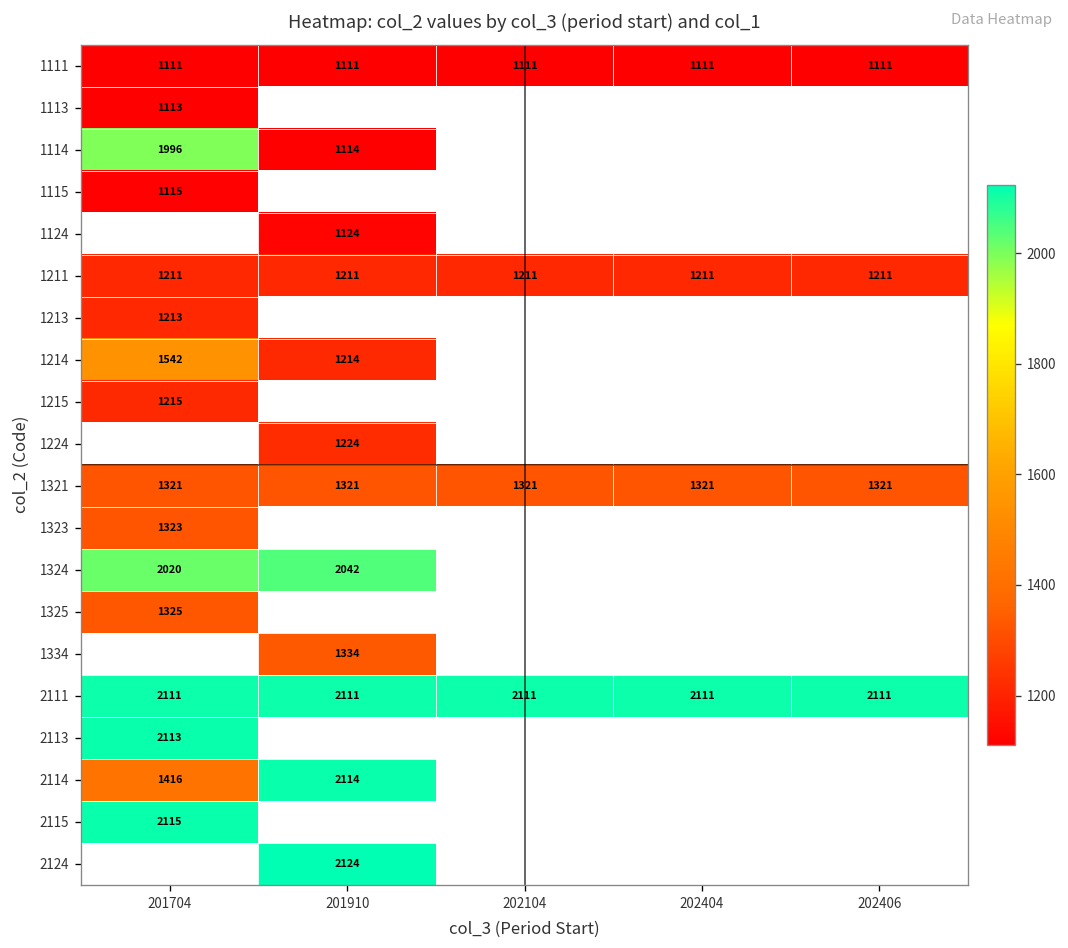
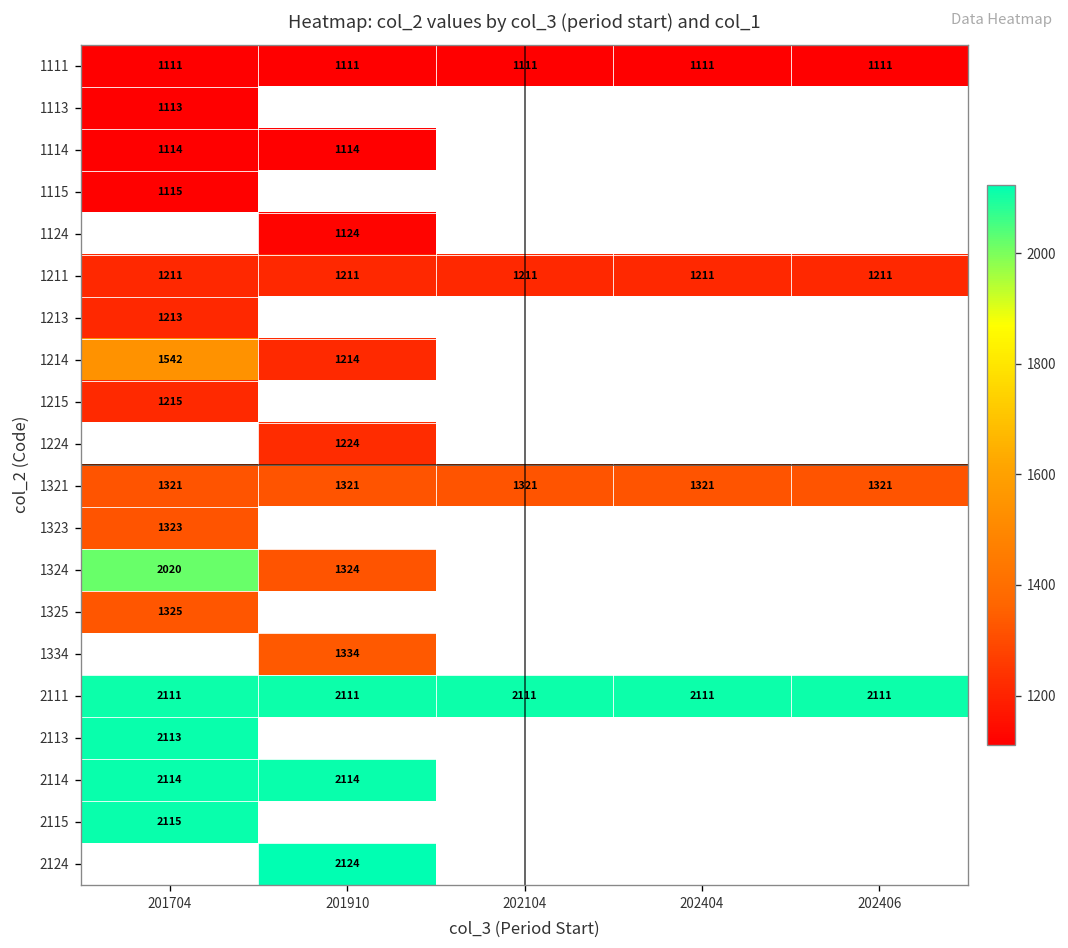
1114, 201704: 1996 -> 1114
1324, 201910: 2042 -> 1324
2114, 201704: 1416 -> 2114
